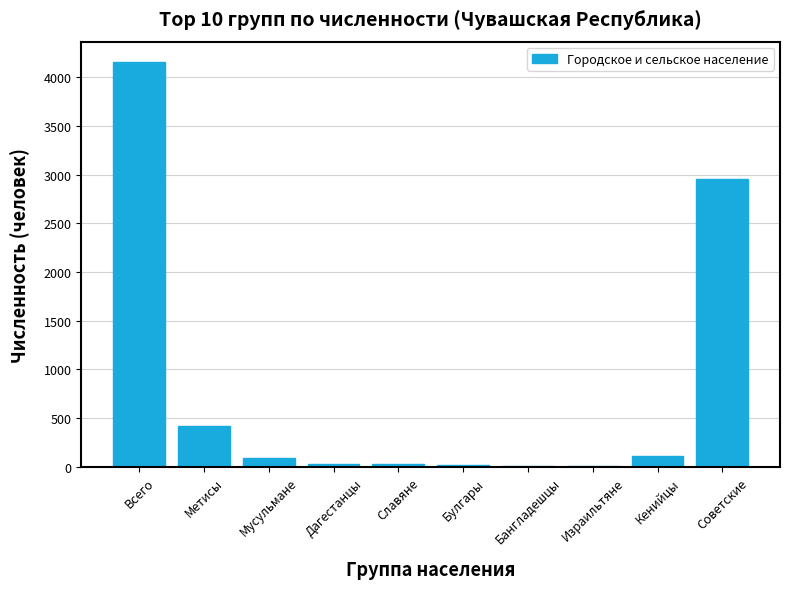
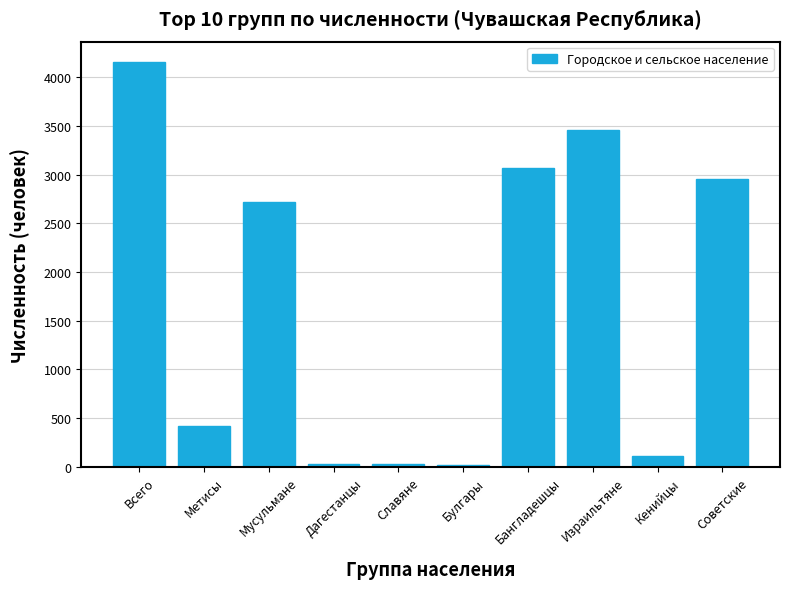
Мусульмане: 100 -> 2700
Бангладешцы: 0 -> 3100
Израильтяне: 0 -> 3500
